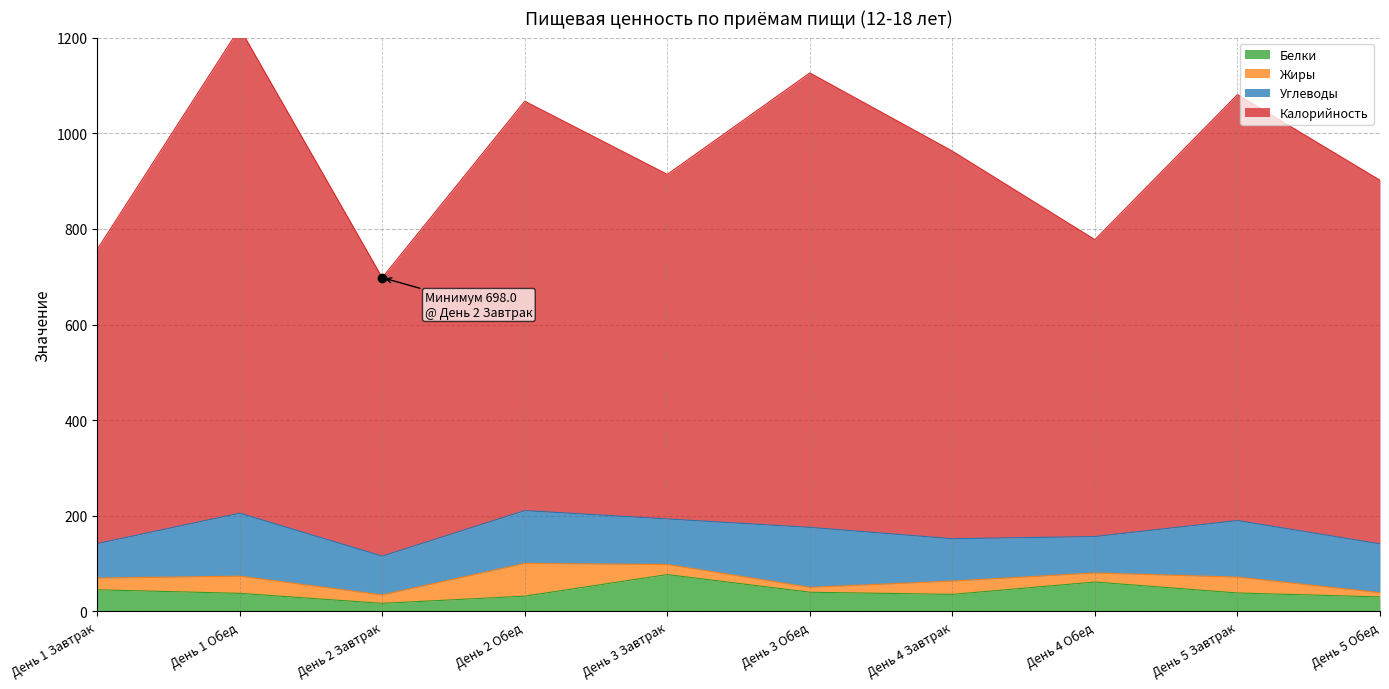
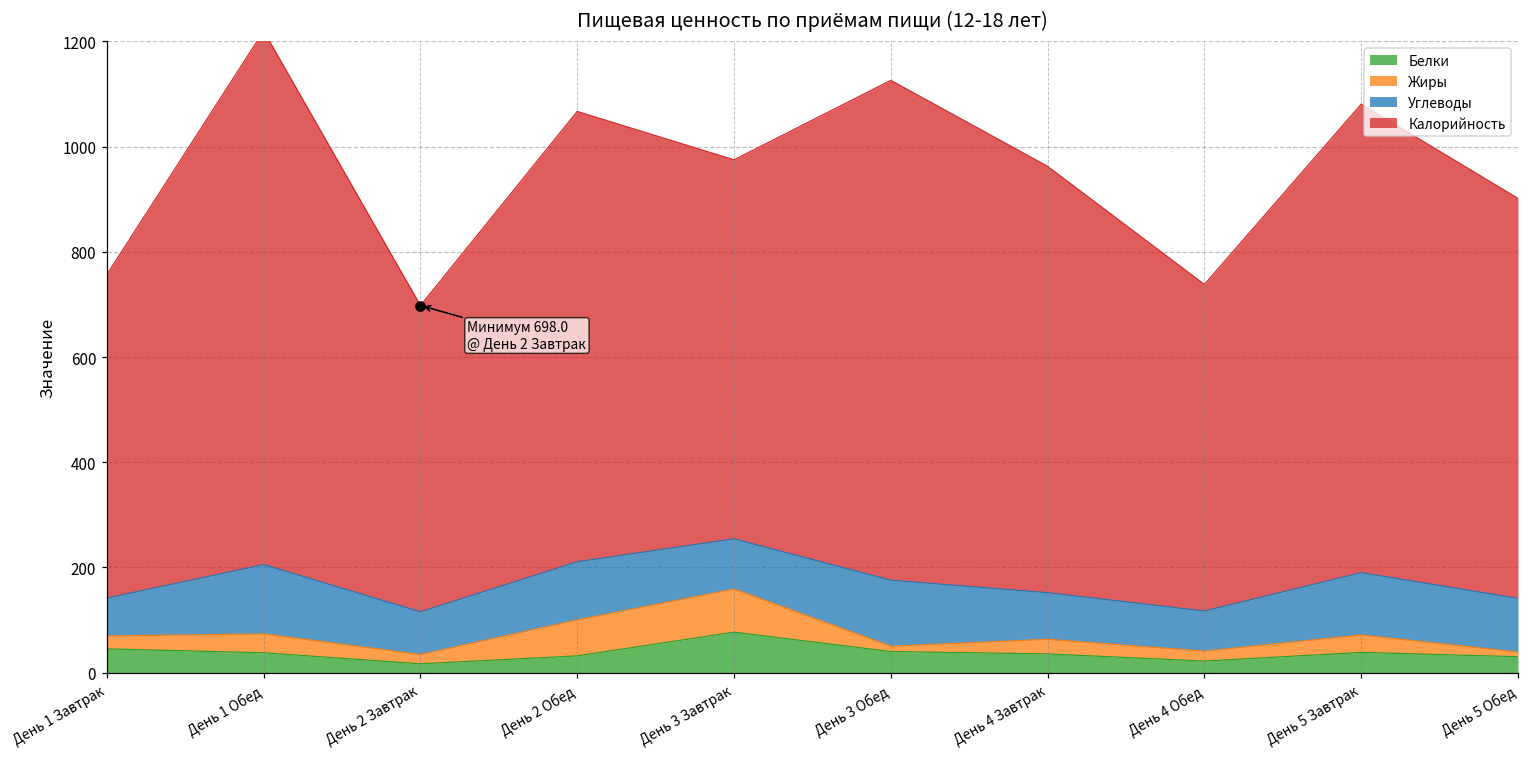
Жиры, День 3 Завтрак: 20 -> 80
Белки, День 4 Обед: 60 -> 20
